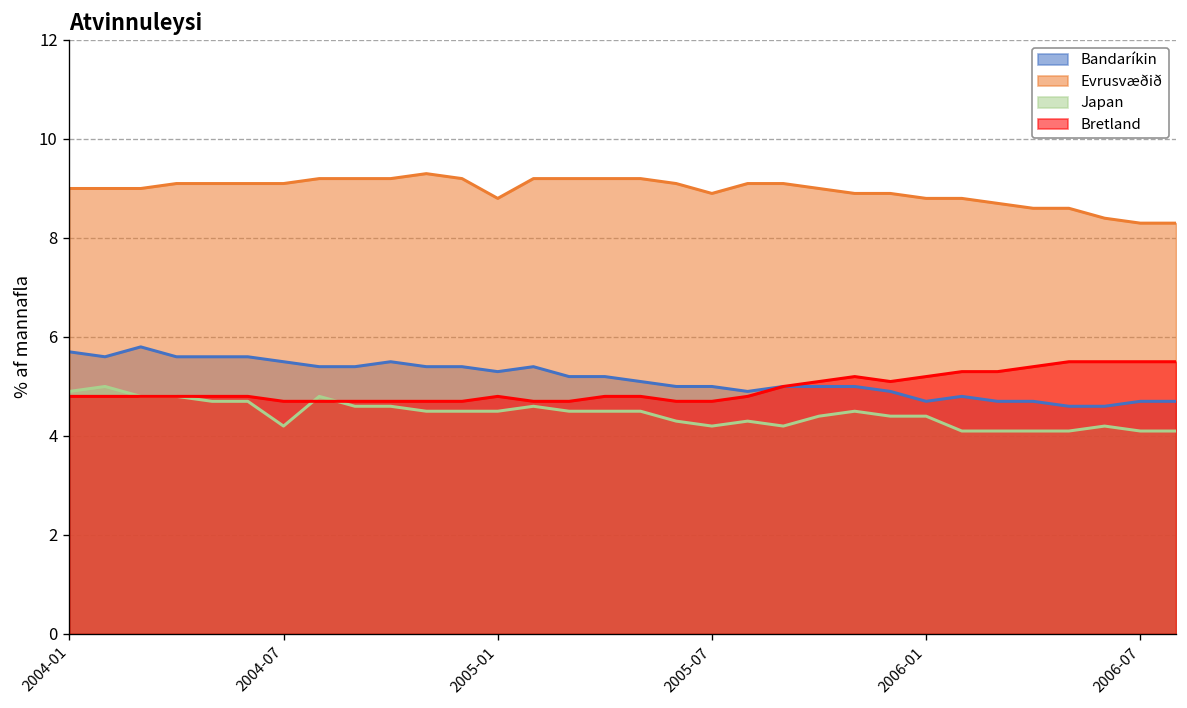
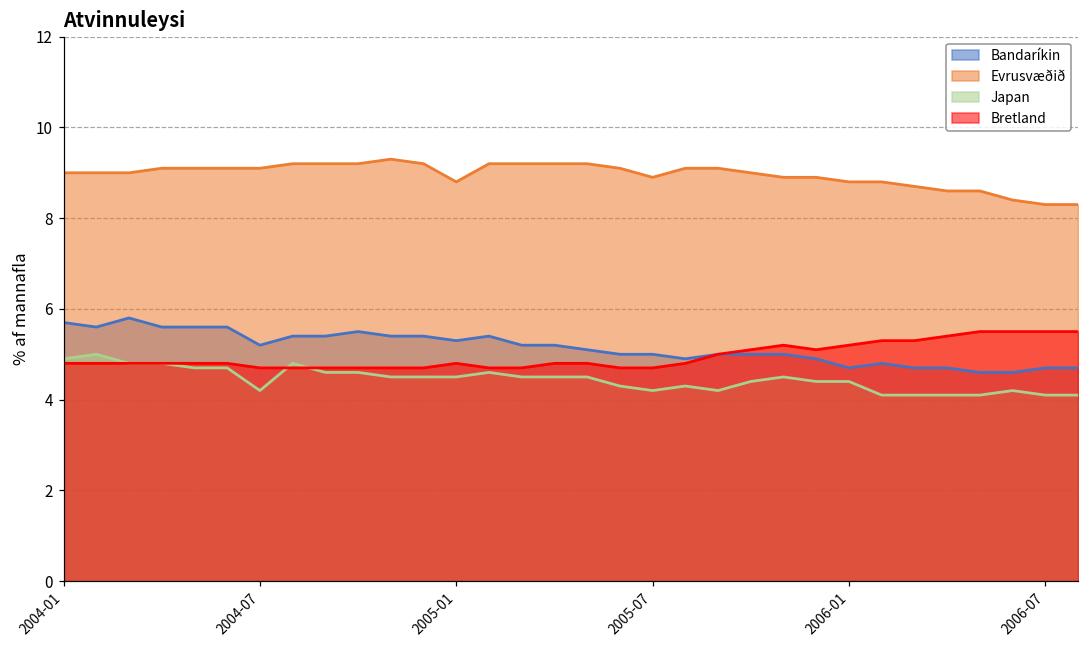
Bandaríkin, 2004-07: 5.5 -> 5.2
